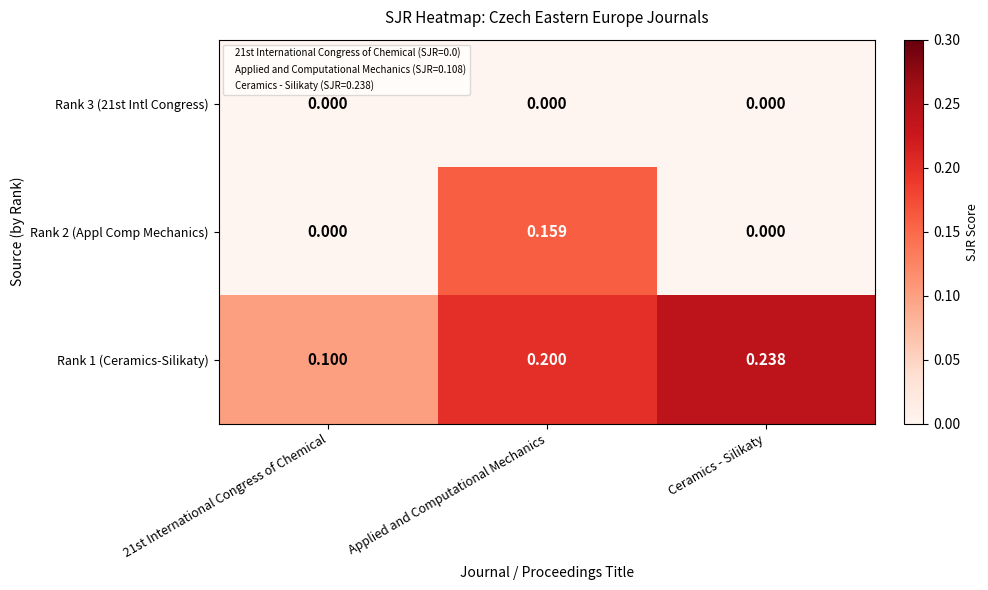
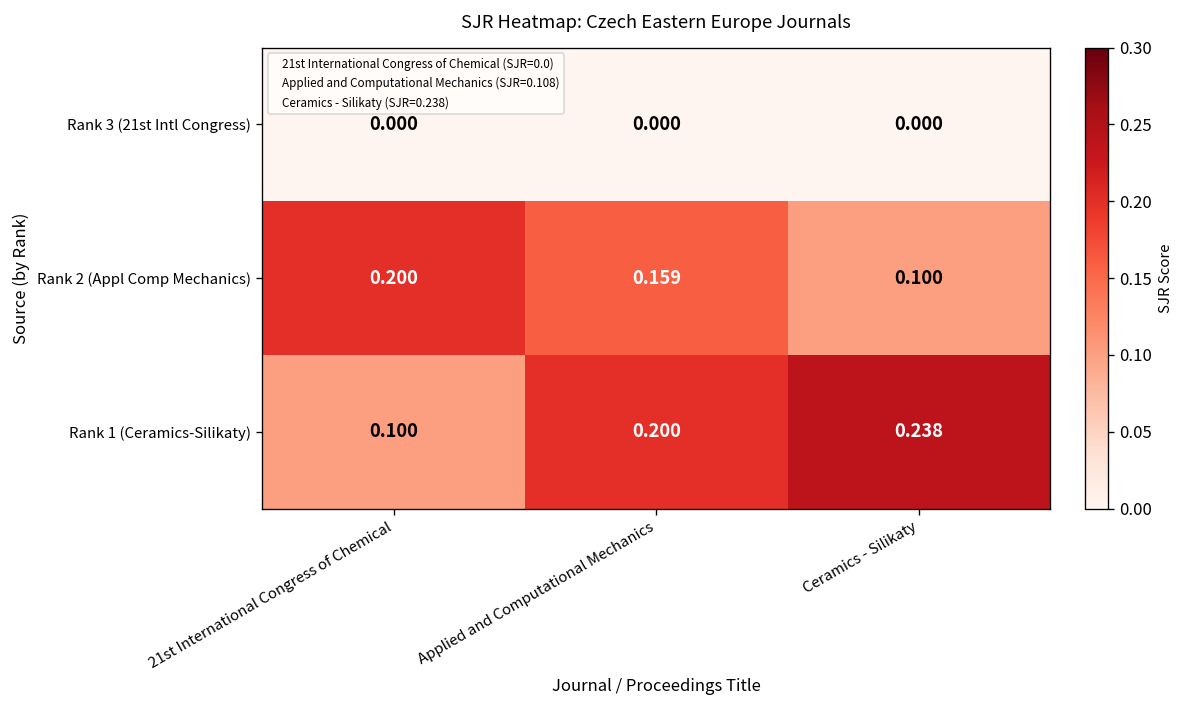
Rank 2 (Appl Comp Mechanics), 21st International Congress of Chemical: 0.000 -> 0.200
Rank 2 (Appl Comp Mechanics), Ceramics - Silikaty: 0.000 -> 0.100
